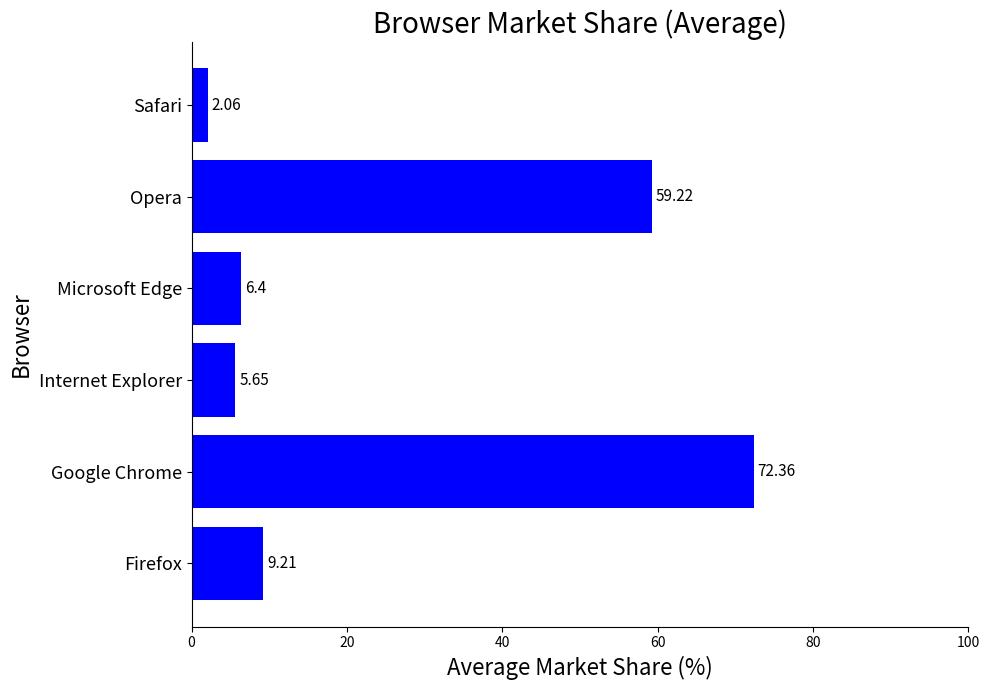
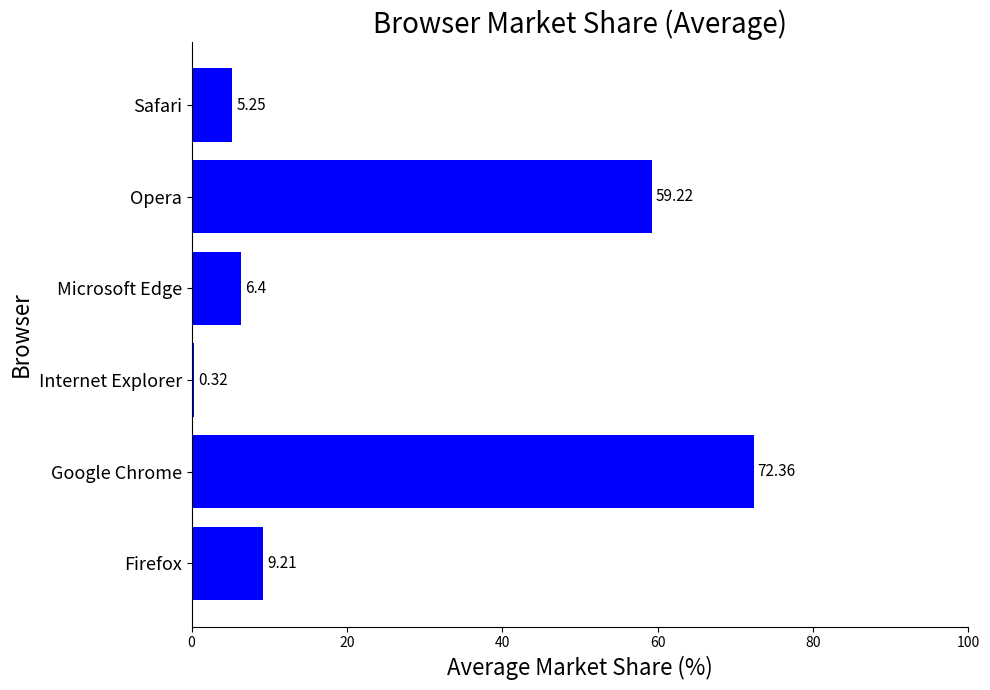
Safari: 2.06 -> 5.25
Internet Explorer: 5.65 -> 0.32
